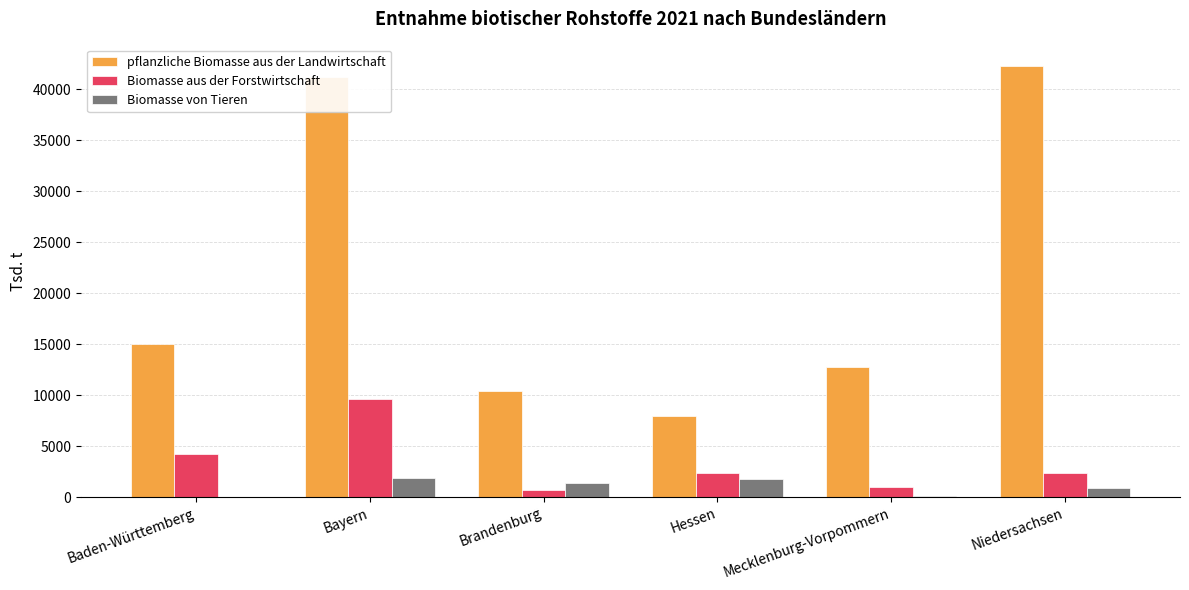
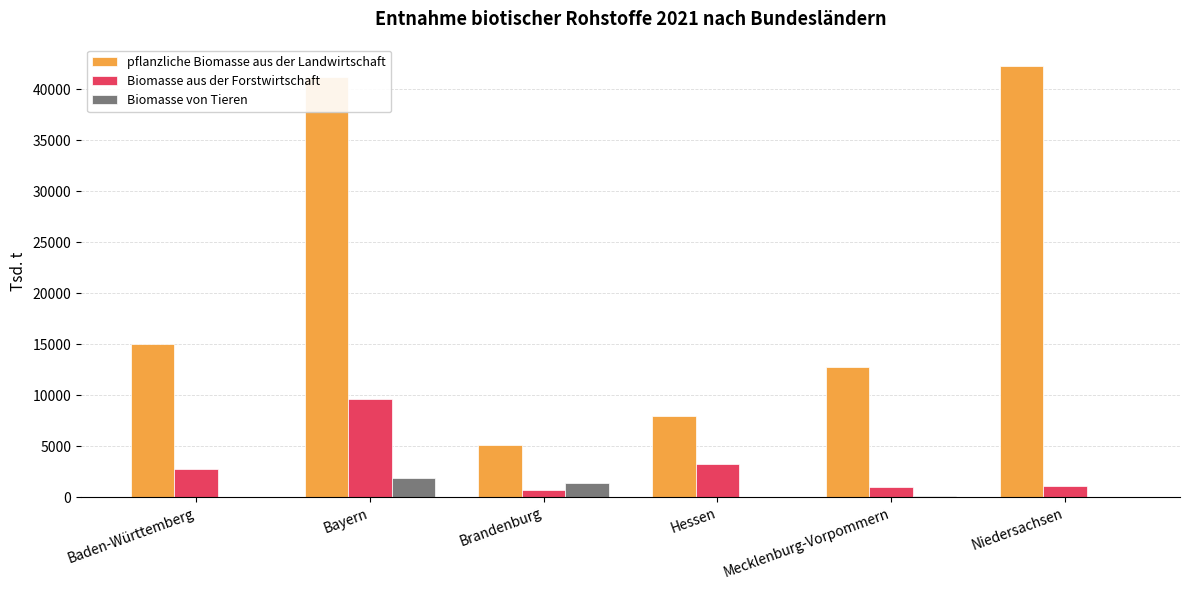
Biomasse aus der Forstwirtschaft, Baden-Württemberg: 4300 -> 2800
pflanzliche Biomasse aus der Landwirtschaft, Brandenburg: 10400 -> 5100
Biomasse aus der Forstwirtschaft, Hessen: 2400 -> 3300
Biomasse von Tieren, Hessen: 1800 -> 0
Biomasse aus der Forstwirtschaft, Niedersachsen: 2400 -> 1100
Biomasse von Tieren, Niedersachsen: 900 -> 0
